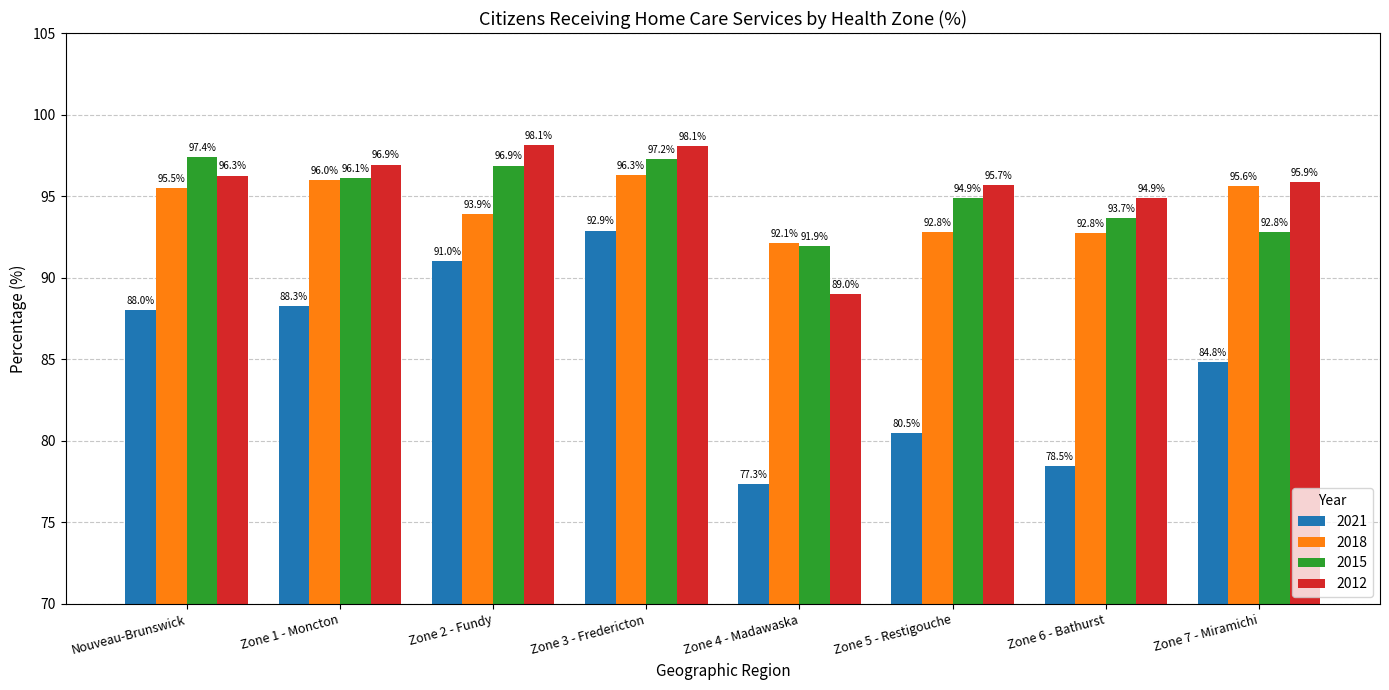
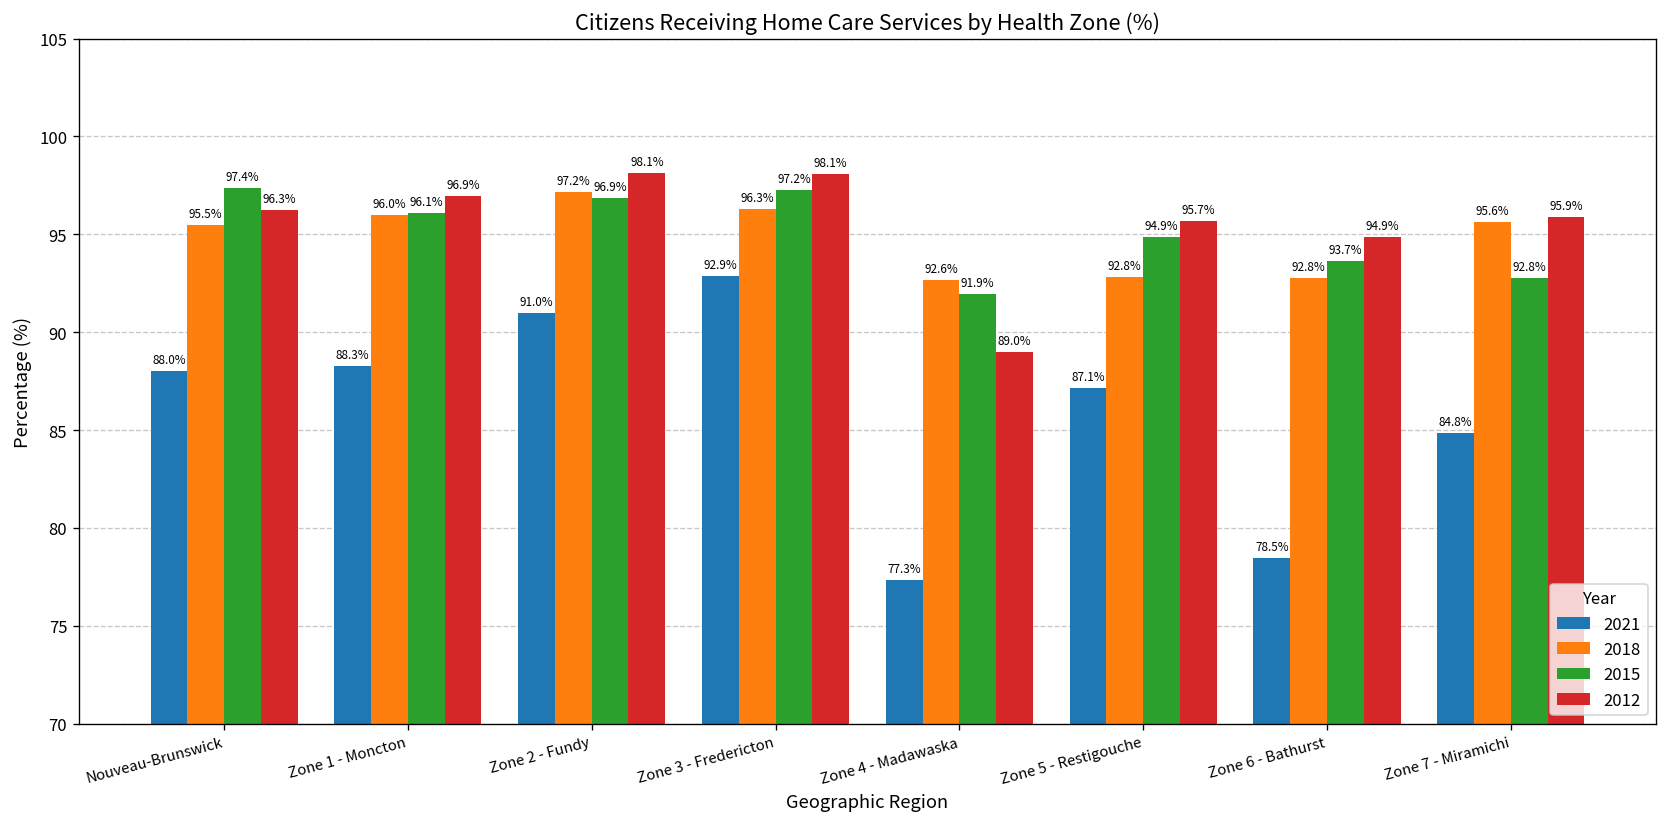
2018, Zone 2 - Fundy: 93.9% -> 97.2%
2018, Zone 4 - Madawaska: 92.1% -> 92.6%
2021, Zone 5 - Restigouche: 80.5% -> 87.1%
